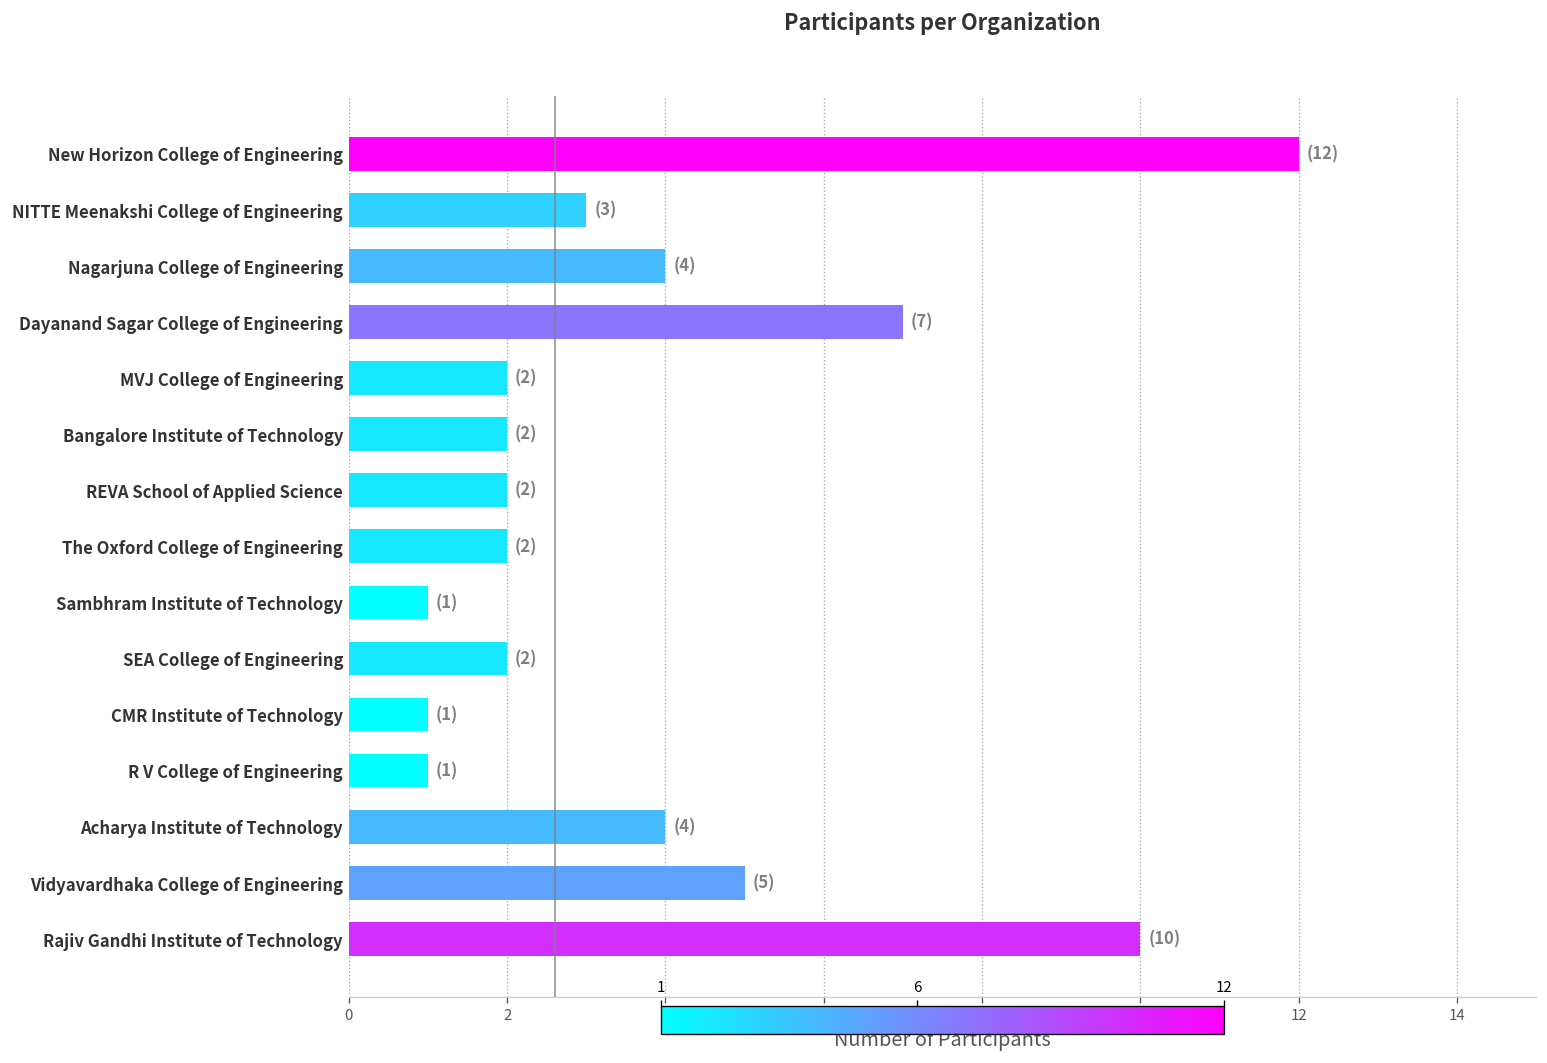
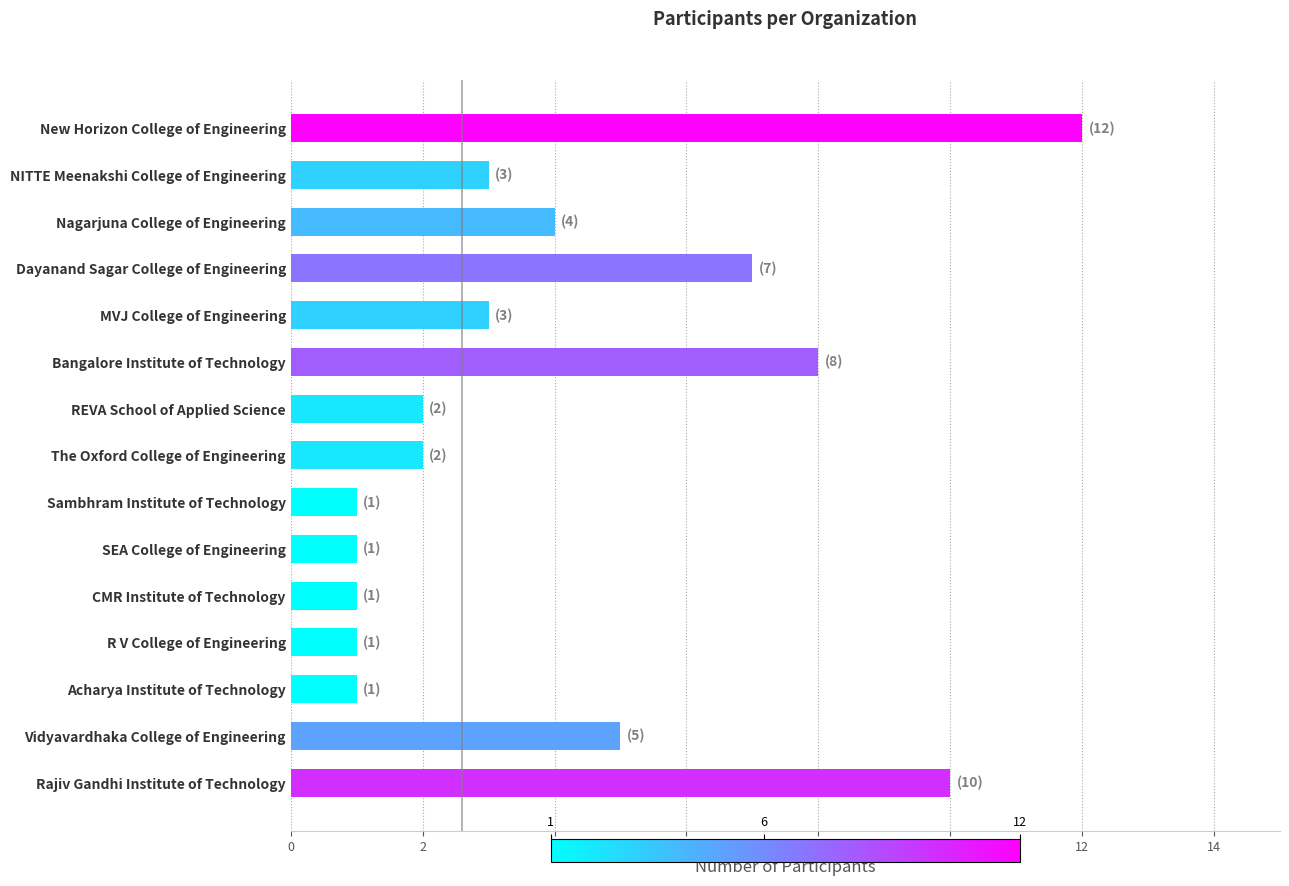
MVJ College of Engineering: (2) -> (3)
Bangalore Institute of Technology: (2) -> (8)
SEA College of Engineering: (2) -> (1)
Acharya Institute of Technology: (4) -> (1)
